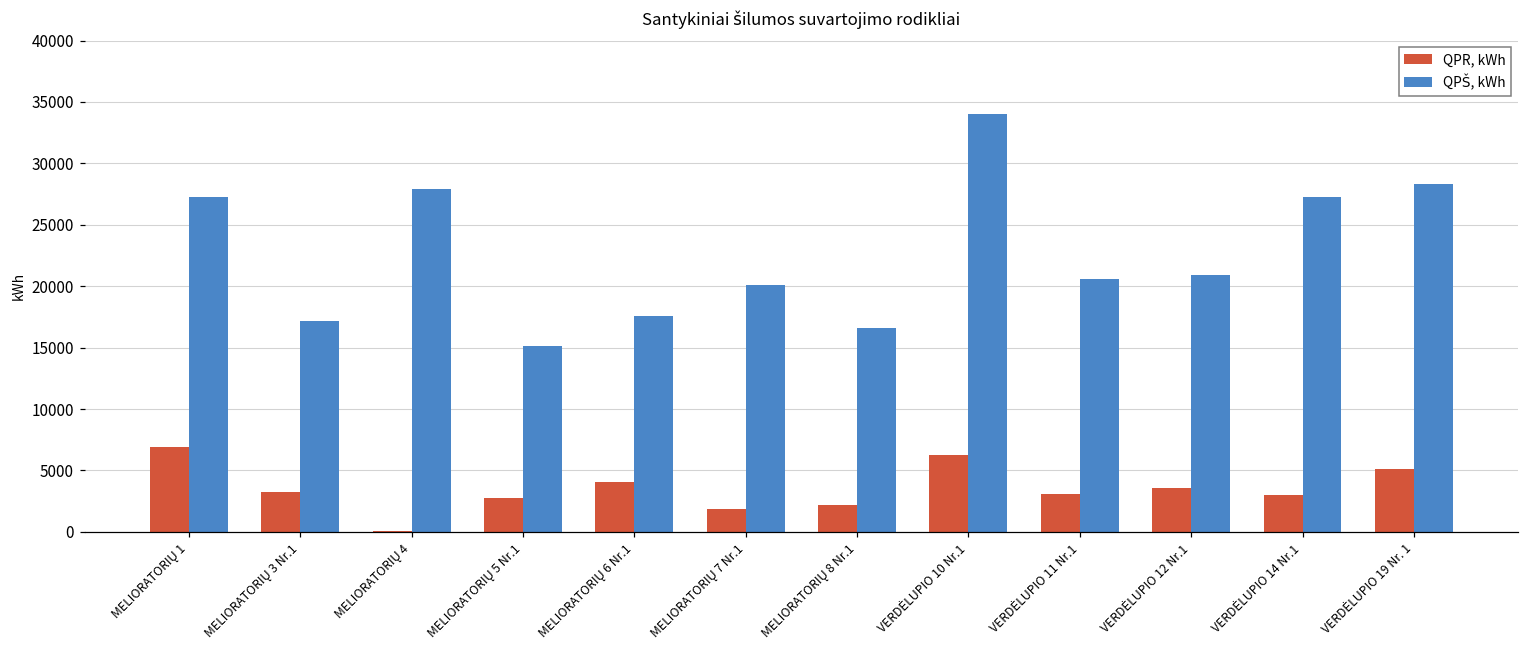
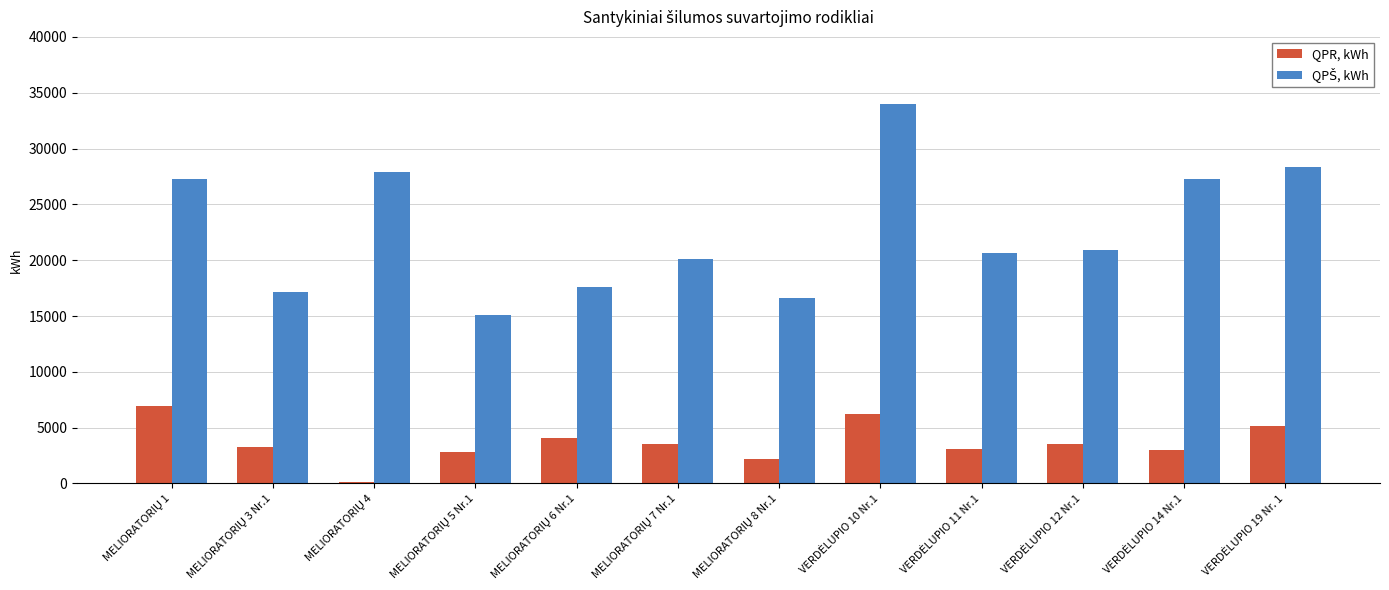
QPR, kWh, MELIORATORIŲ 7 Nr.1: 1900 -> 3500
